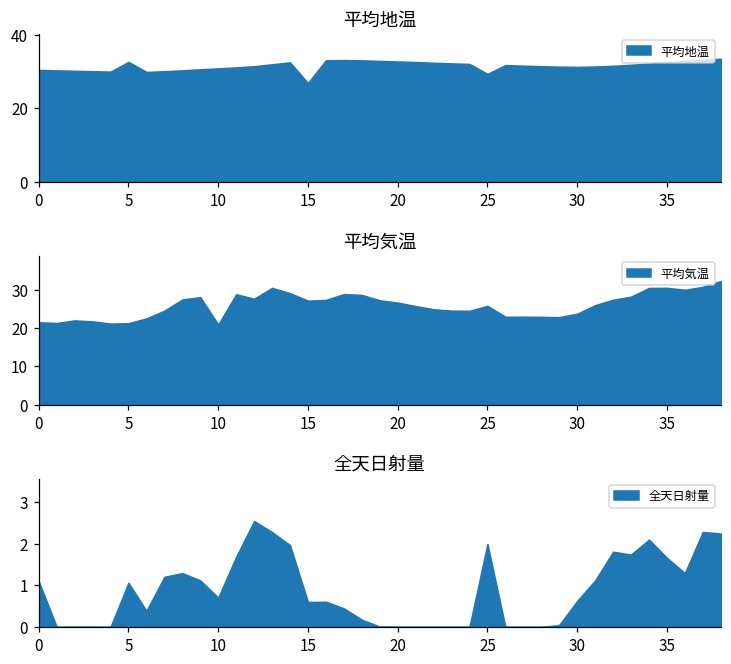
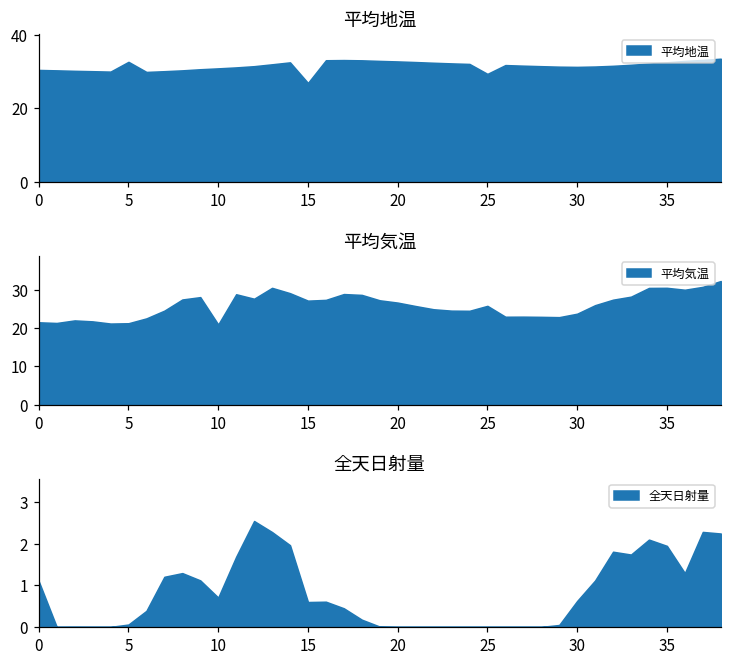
全天日射量, 5: 1.1 -> 0.1
全天日射量, 25: 2 -> 0
全天日射量, 35: 1.7 -> 2.0
